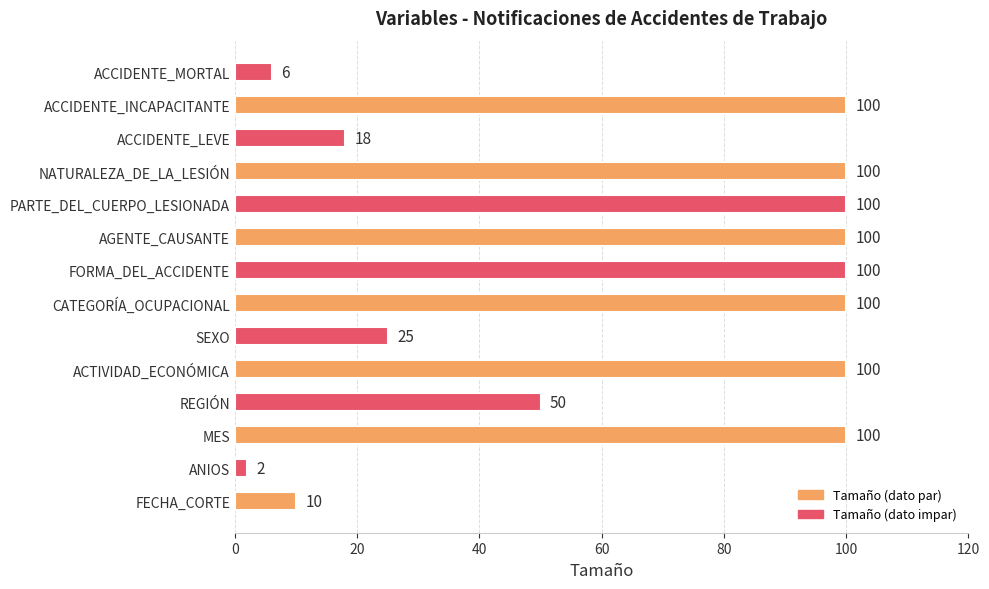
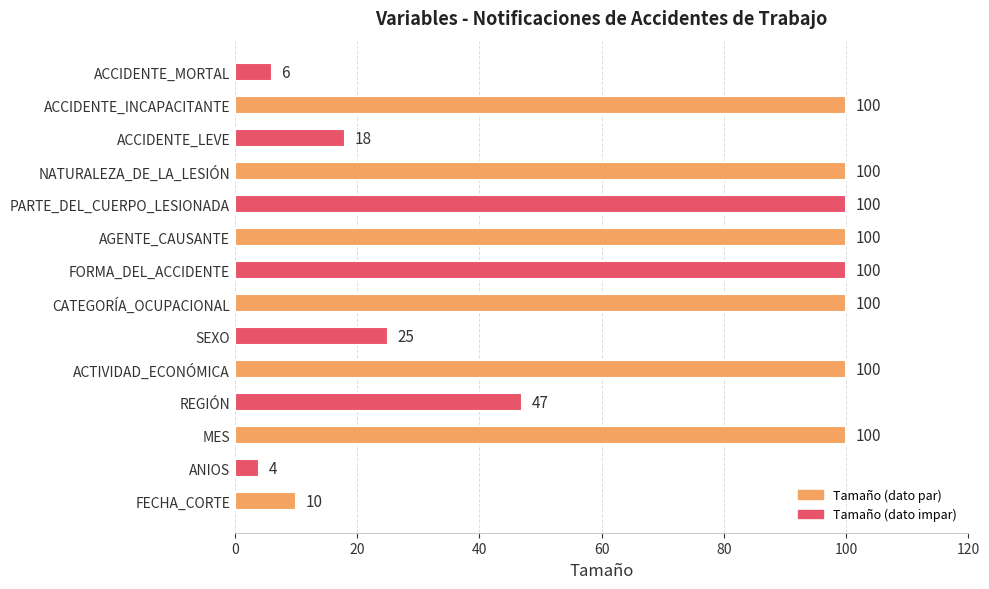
REGIÓN: 50 -> 47
ANIOS: 2 -> 4
